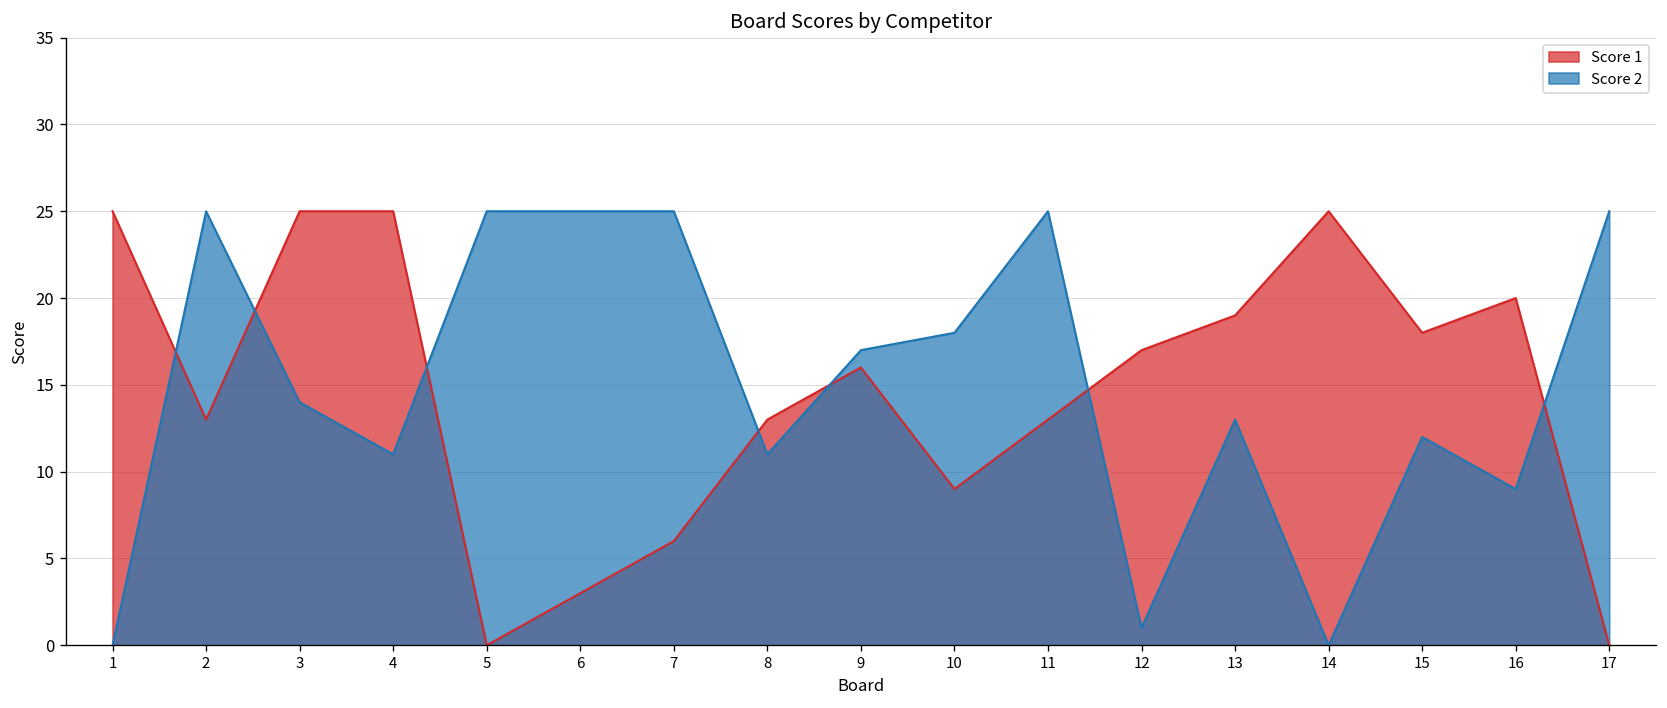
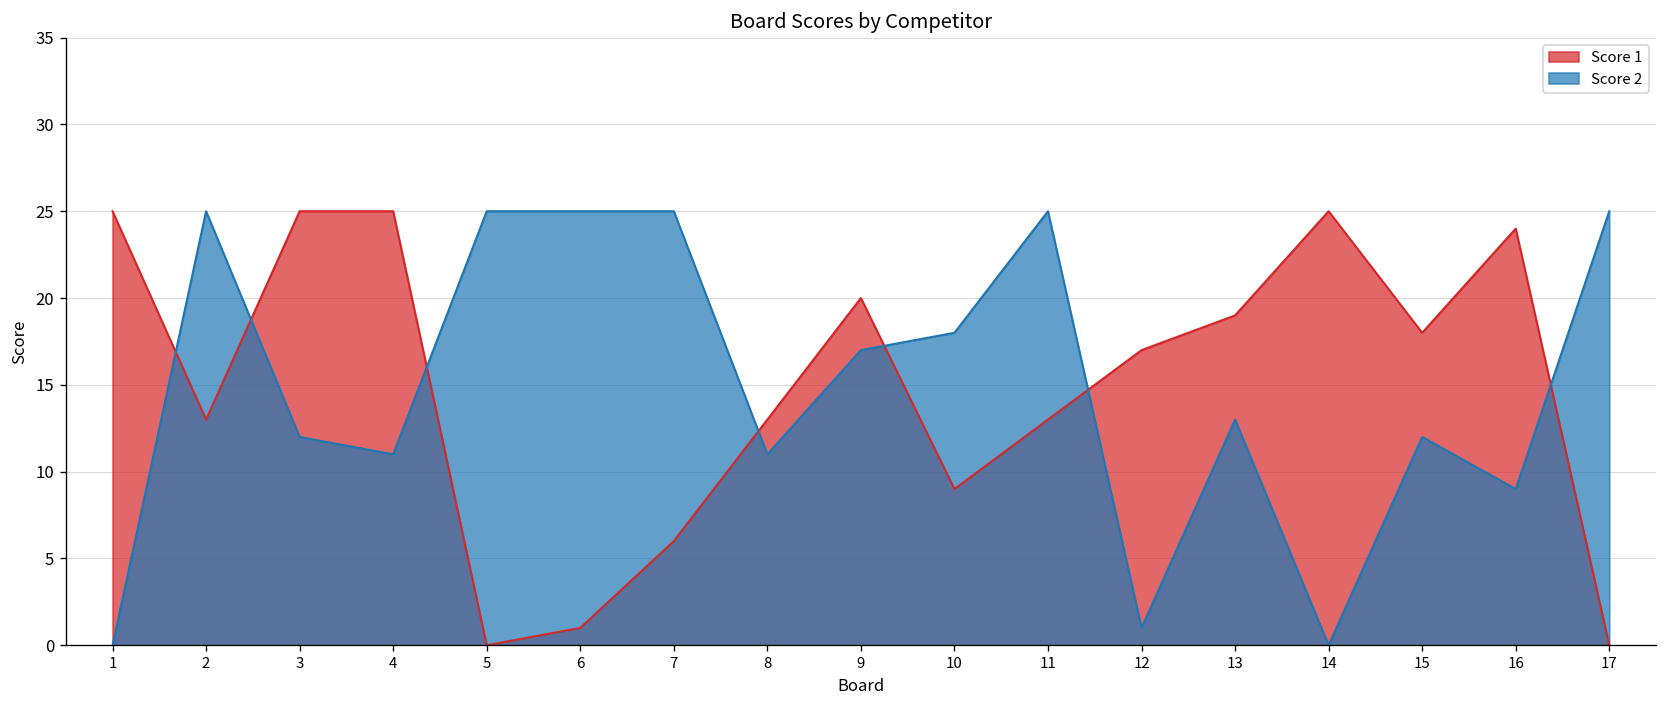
Score 2, 3: 14 -> 12
Score 1, 6: 3 -> 1
Score 1, 9: 16 -> 20
Score 1, 16: 20 -> 24
